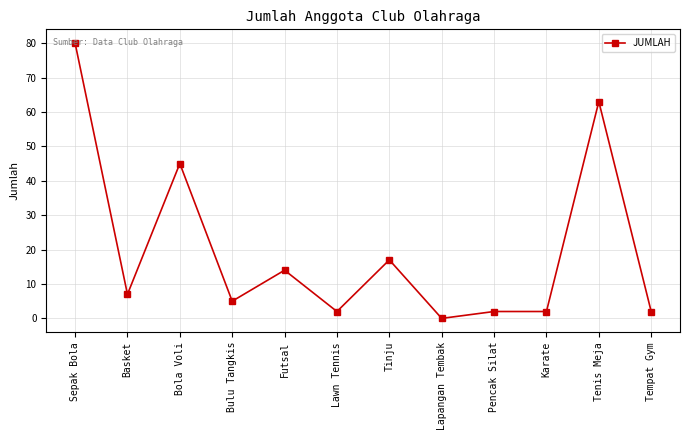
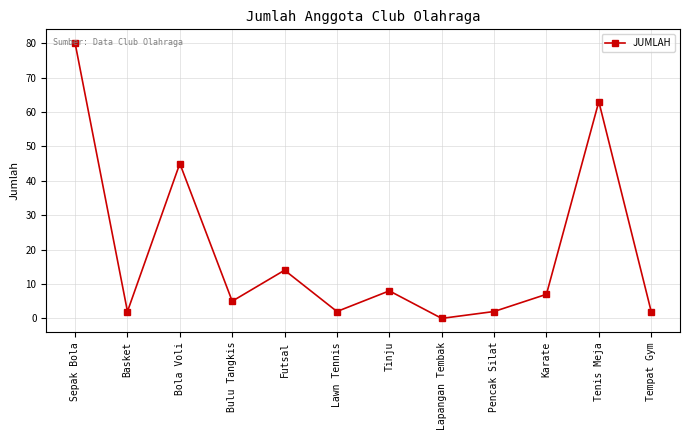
Basket: 7 -> 2
Tinju: 17 -> 8
Karate: 2 -> 7
